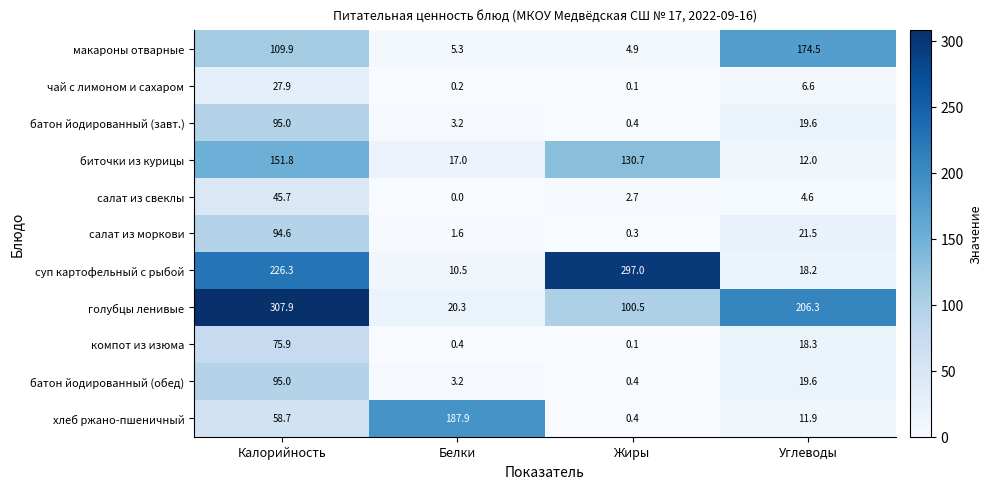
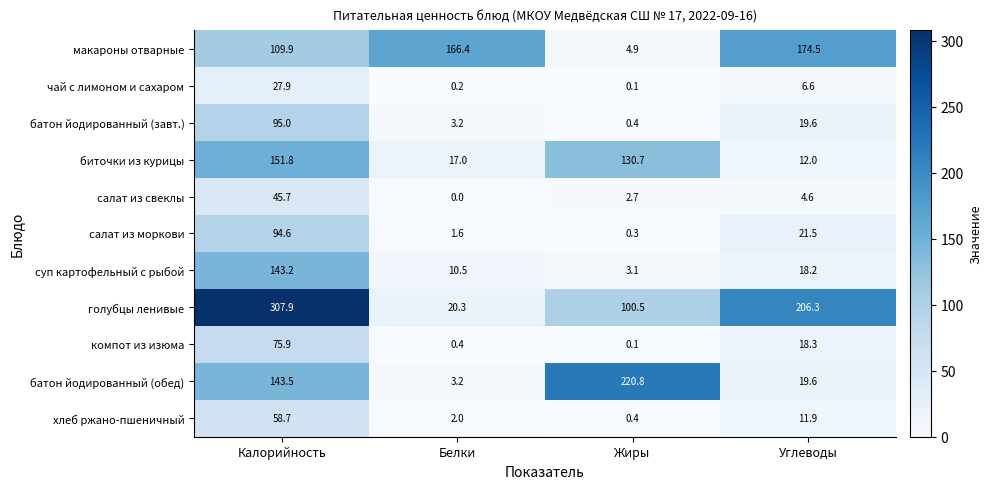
макароны отварные, Белки: 5.3 -> 166.4
суп картофельный с рыбой, Калорийность: 226.3 -> 143.2
суп картофельный с рыбой, Жиры: 297.0 -> 3.1
батон йодированный (обед), Калорийность: 95.0 -> 143.5
батон йодированный (обед), Жиры: 0.4 -> 220.8
хлеб ржано-пшеничный, Белки: 187.9 -> 2.0
